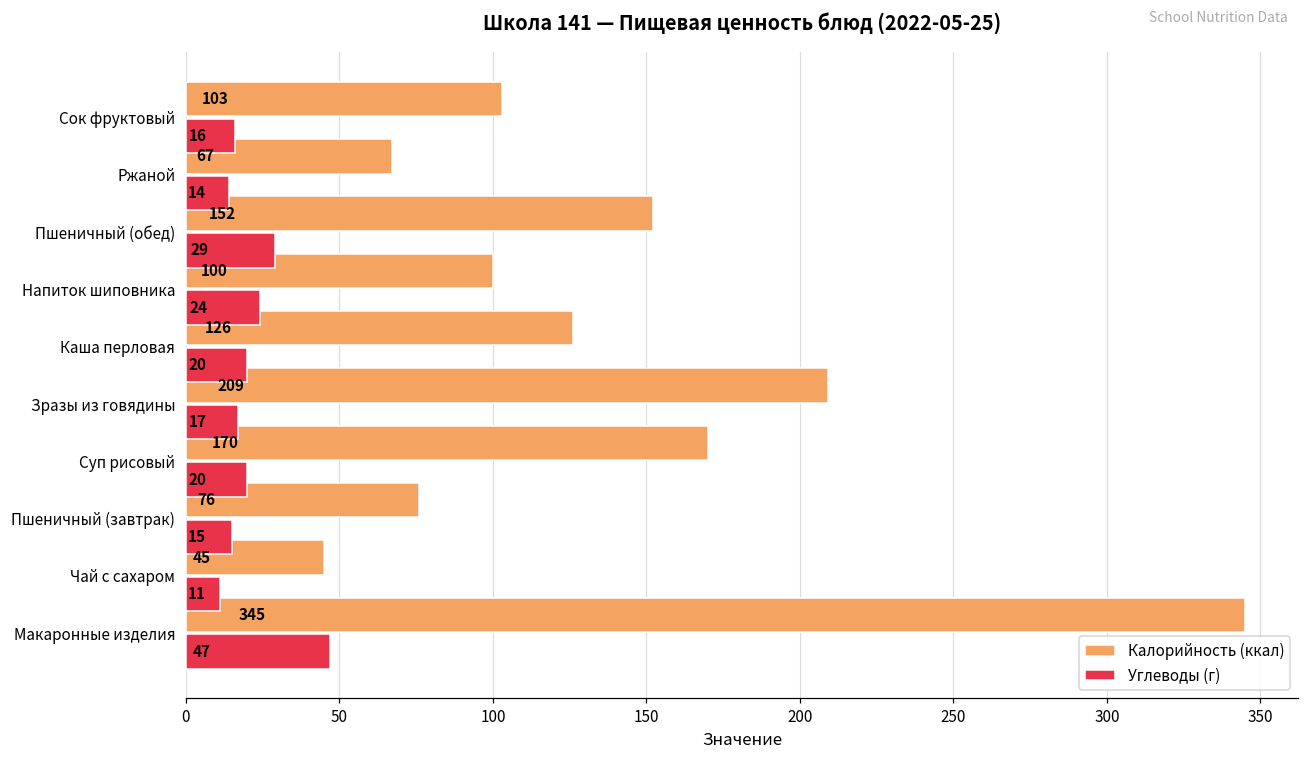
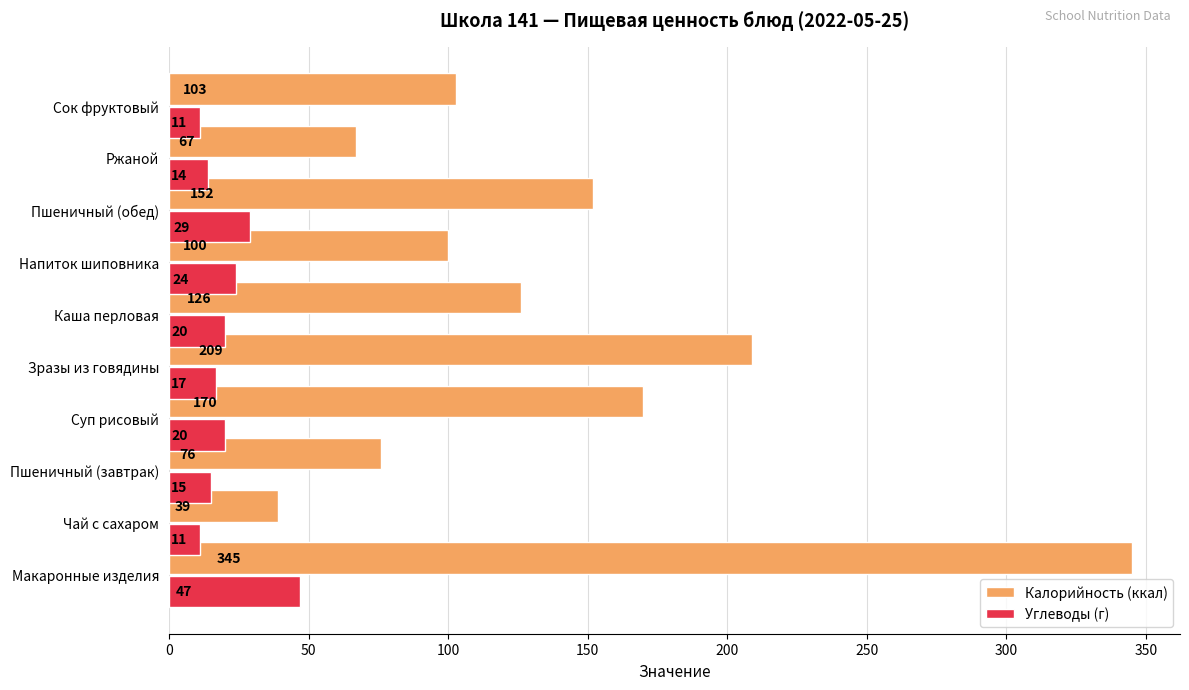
Углеводы (г), Сок фруктовый: 16 -> 11
Калорийность (ккал), Чай с сахаром: 45 -> 39
